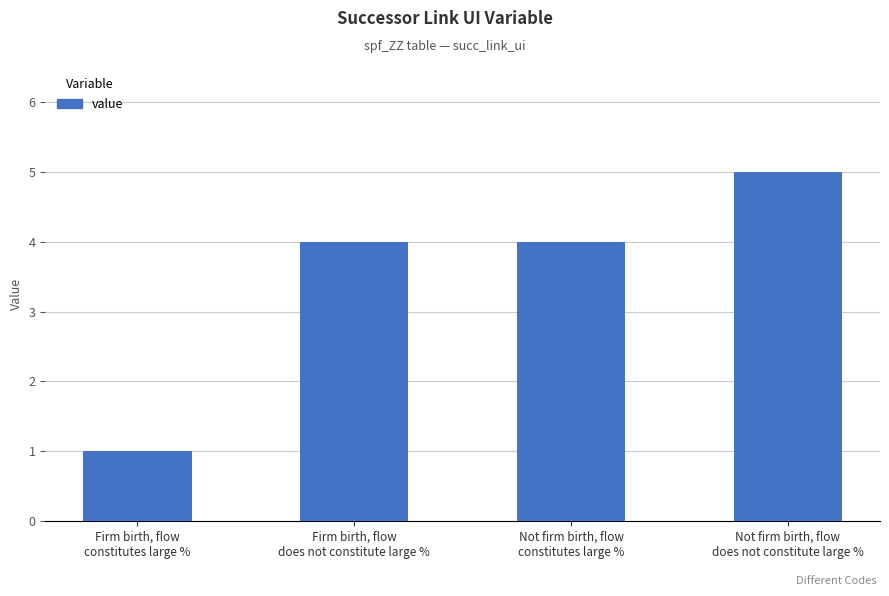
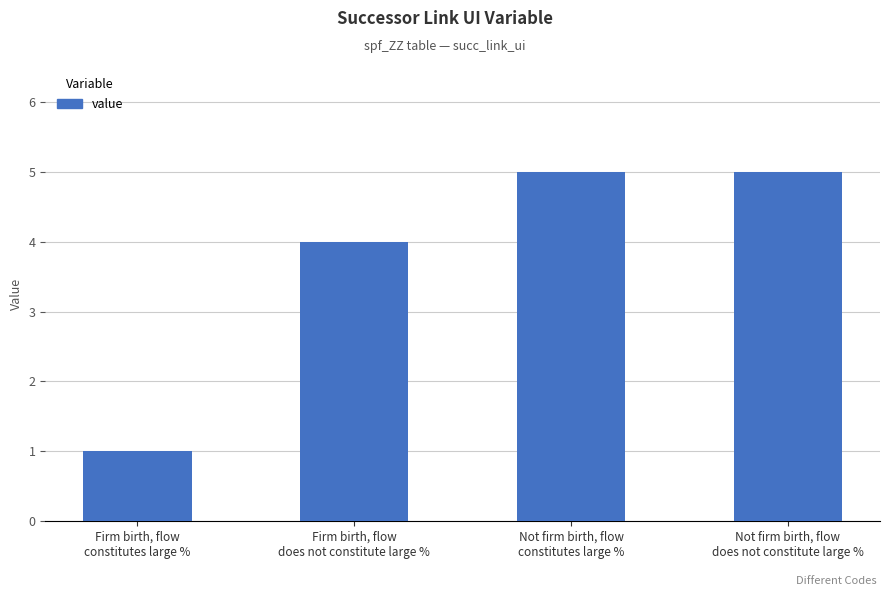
Not firm birth, flow constitutes large %: 4 -> 5
